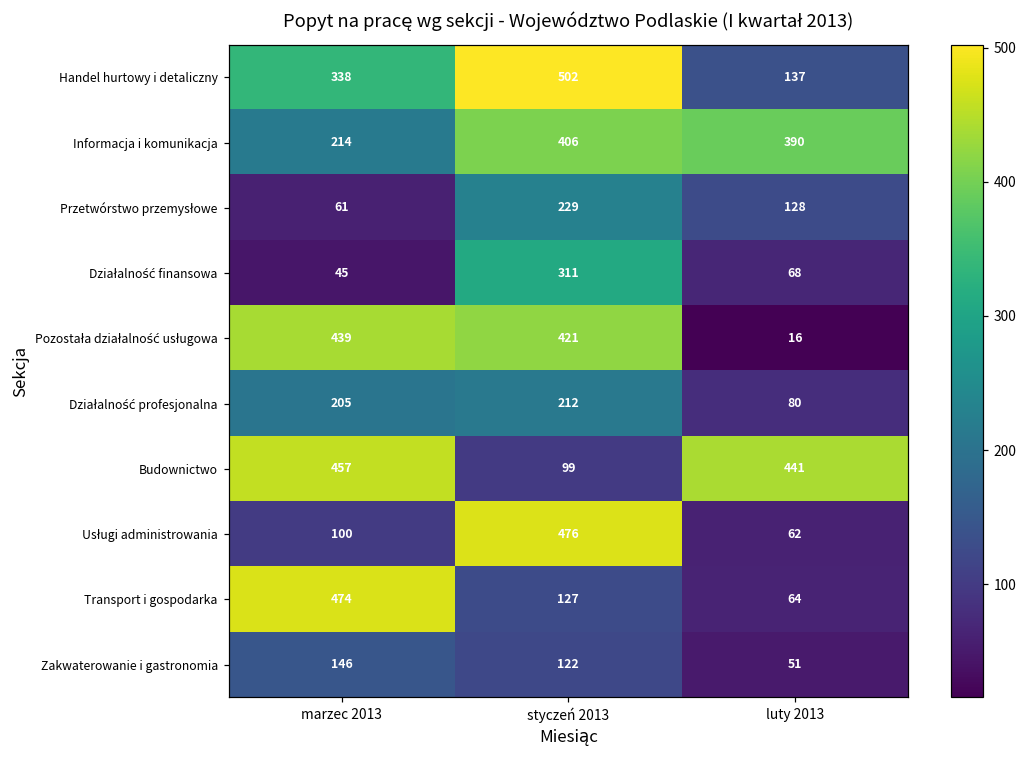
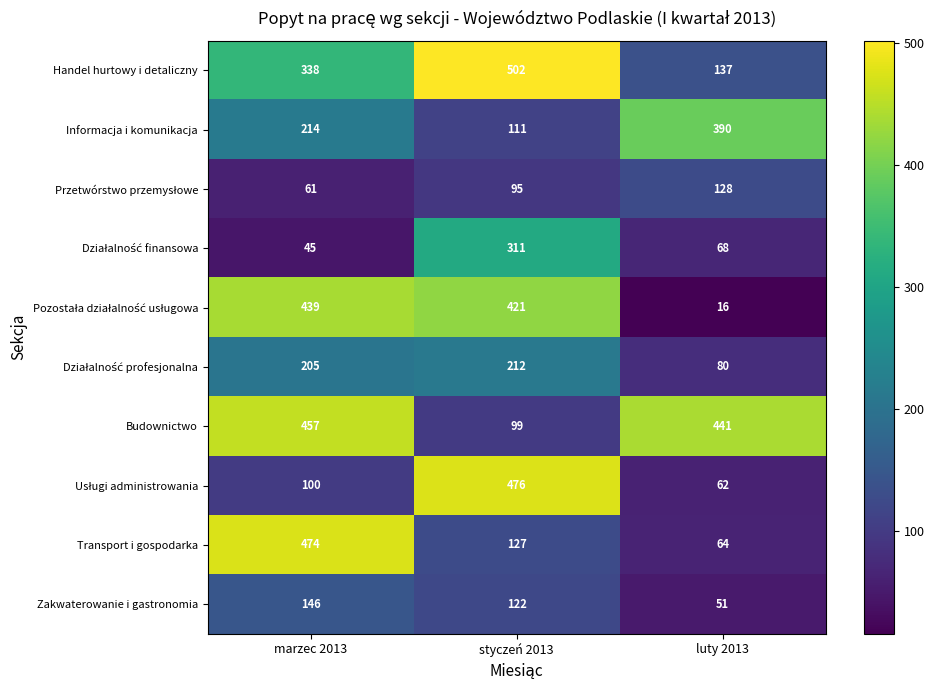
Informacja i komunikacja, styczeń 2013: 406 -> 111
Przetwórstwo przemysłowe, styczeń 2013: 229 -> 95
